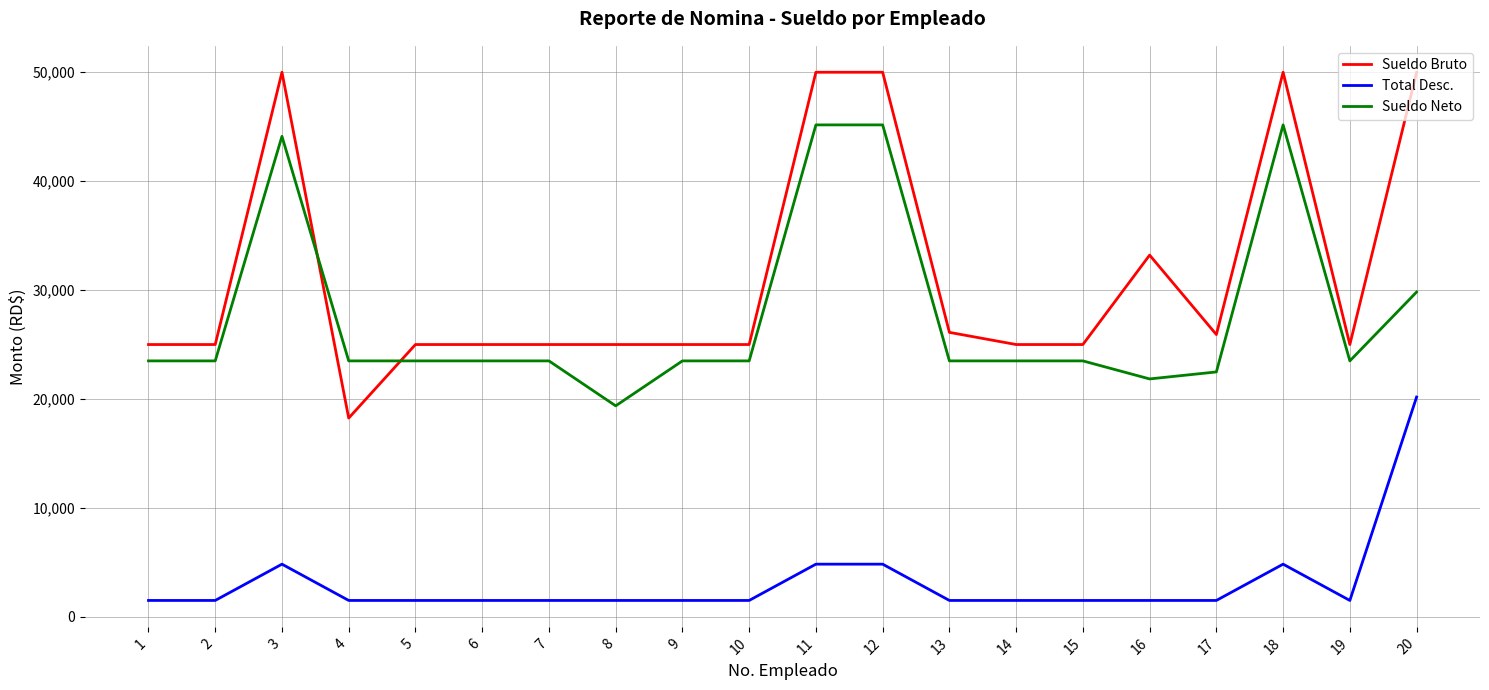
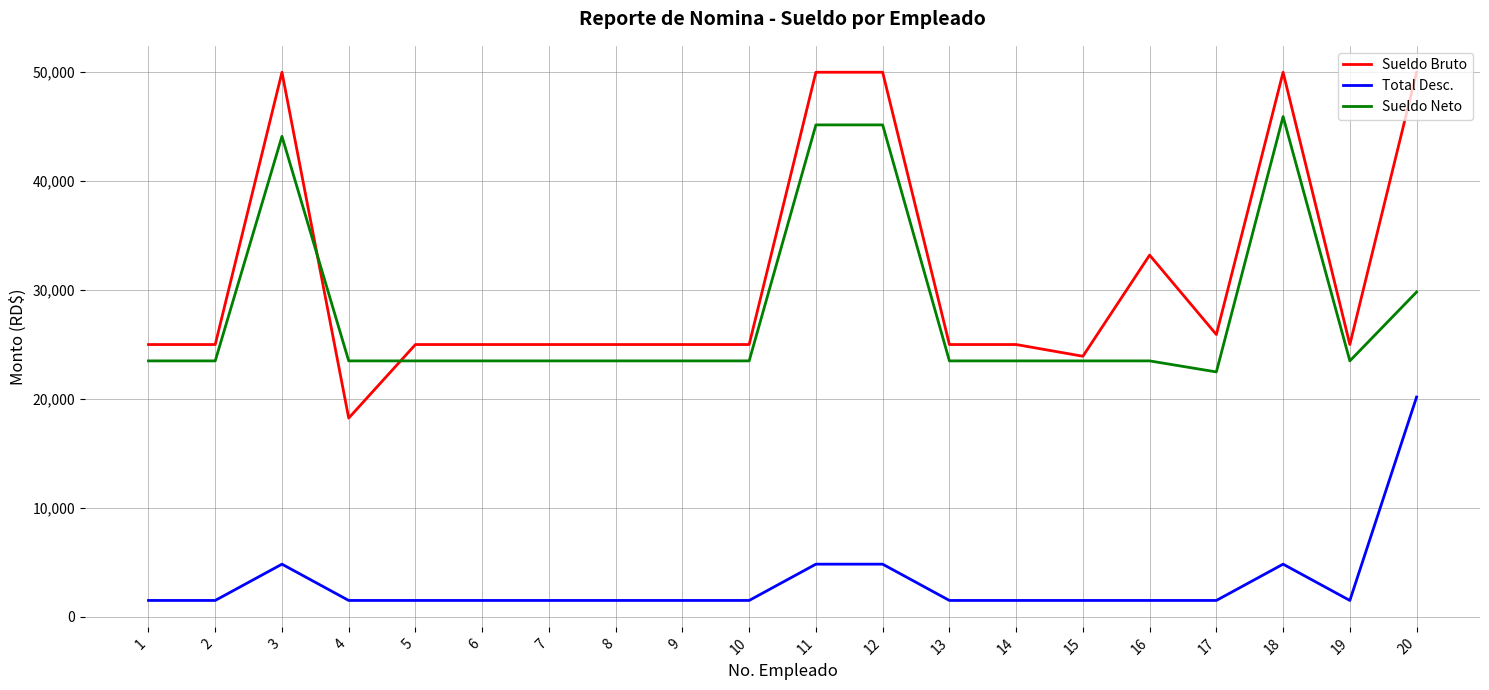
Sueldo Neto, 8: 19,400 -> 23,500
Sueldo Bruto, 13: 26,100 -> 25,000
Sueldo Bruto, 15: 25,000 -> 23,900
Sueldo Neto, 16: 21,800 -> 23,500
Sueldo Neto, 18: 45,200 -> 45,900
